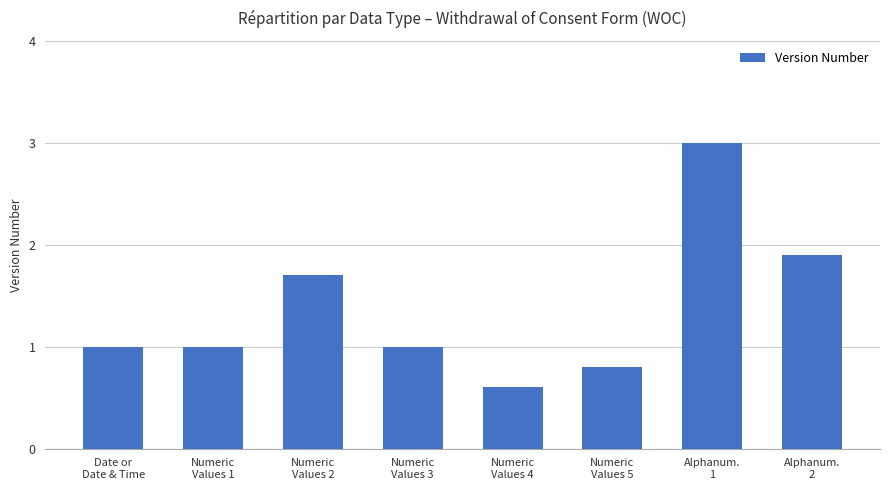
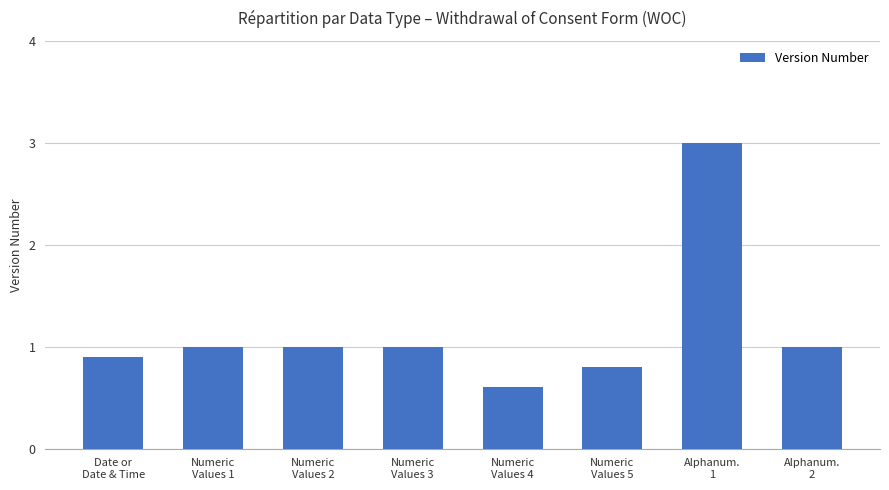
Date or Date & Time: 1.0 -> 0.9
Numeric Values 2: 1.7 -> 1.0
Alphanum. 2: 1.9 -> 1.0
